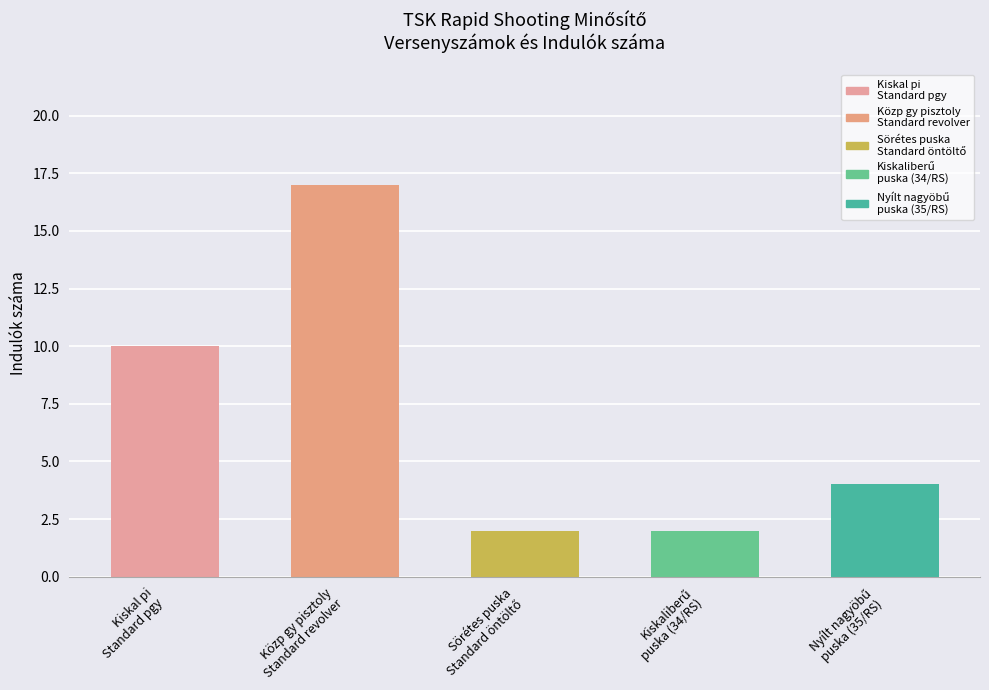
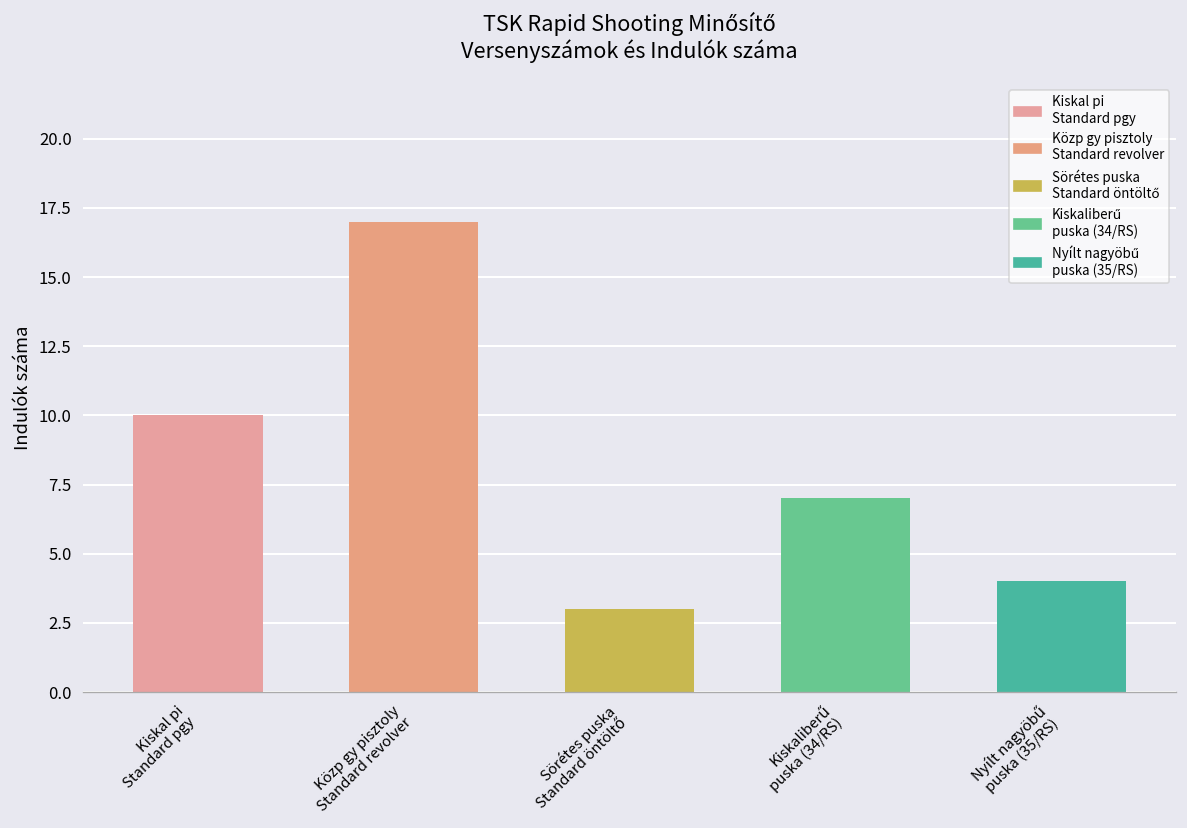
Sörétes puska Standard öntöltő: 2 -> 3
Kiskaliberű puska (34/RS): 2 -> 7
